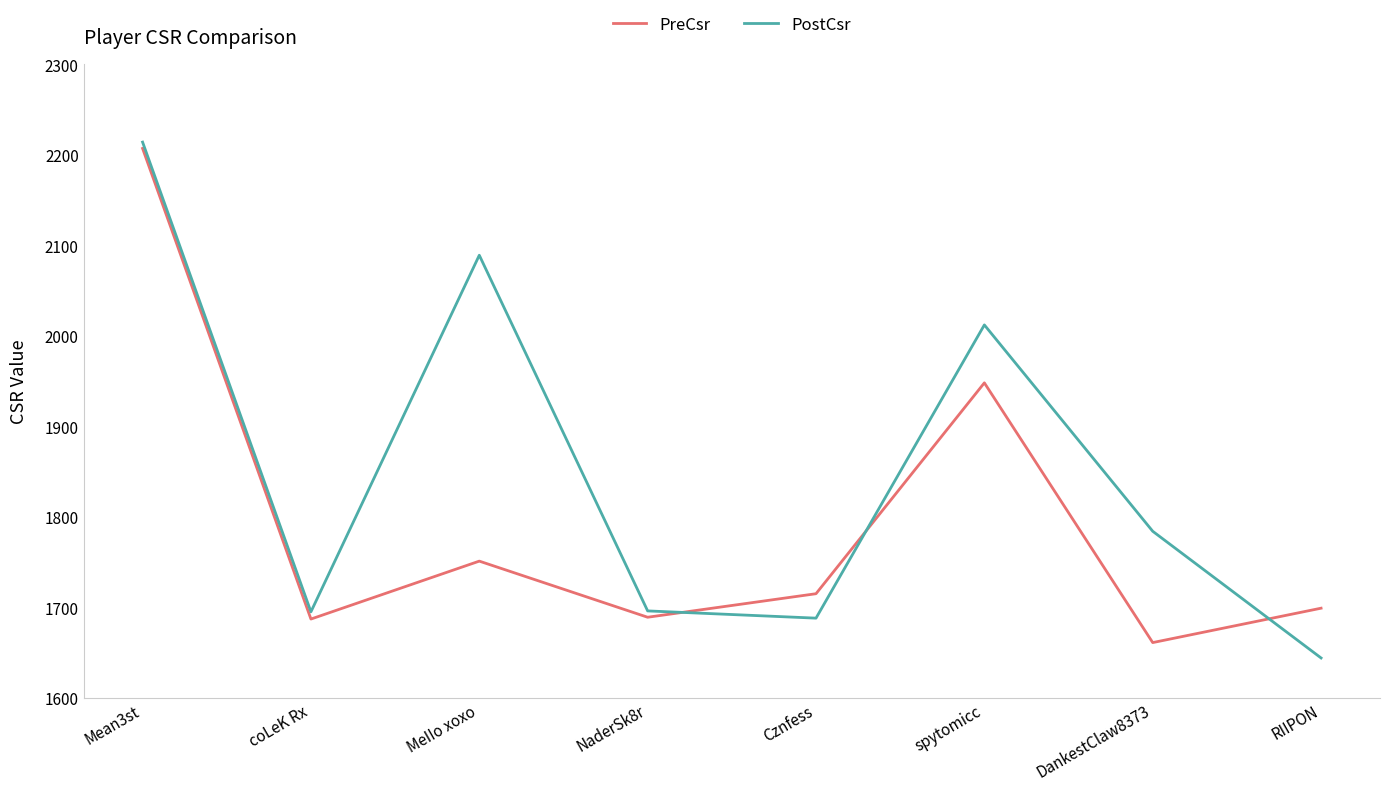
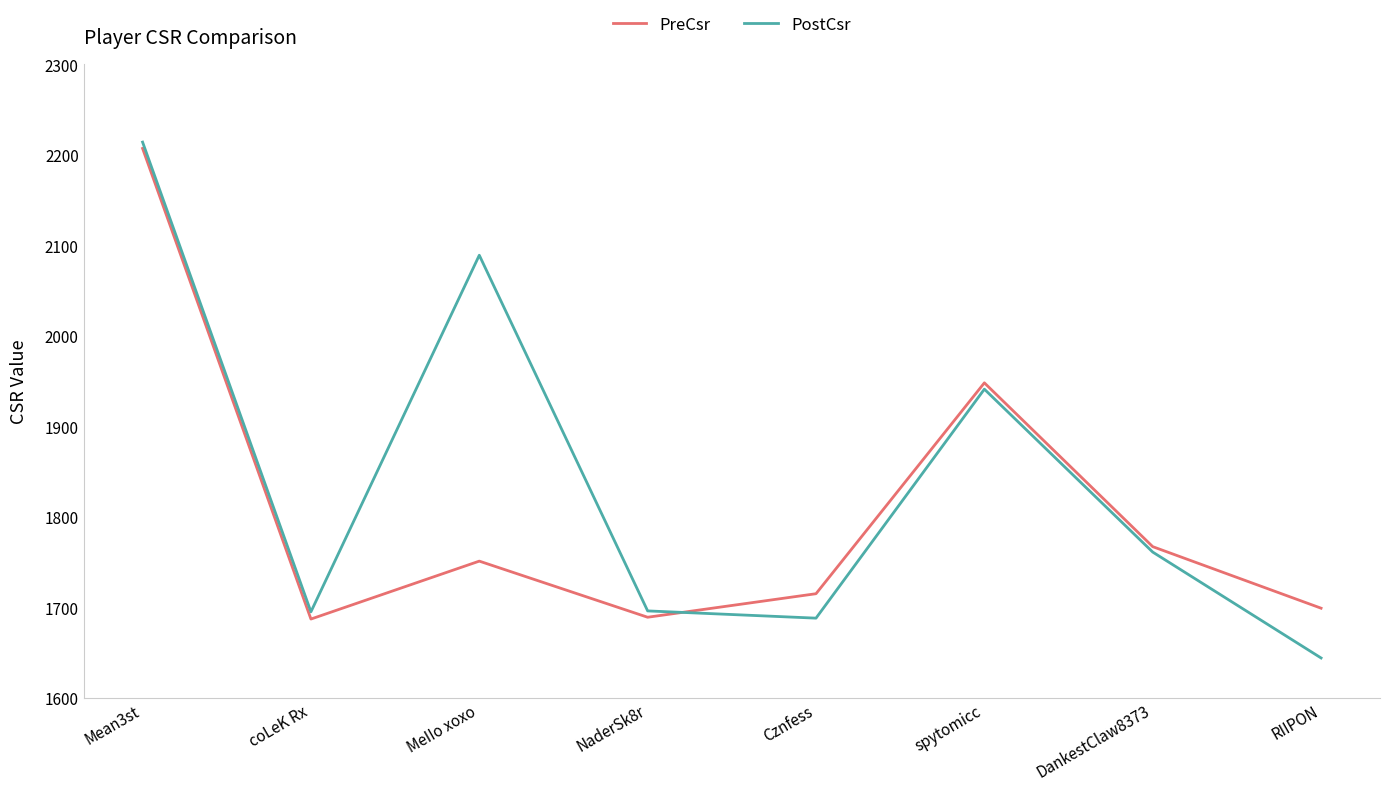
PostCsr, spytomicc: 2010 -> 1940
PreCsr, DankestClaw8373: 1660 -> 1770
PostCsr, DankestClaw8373: 1780 -> 1760
